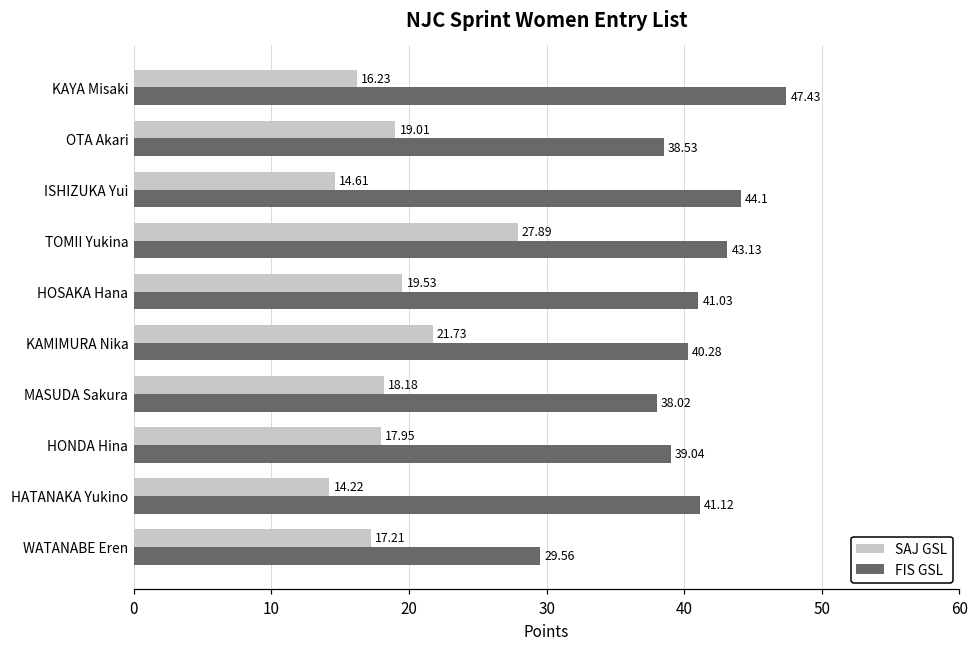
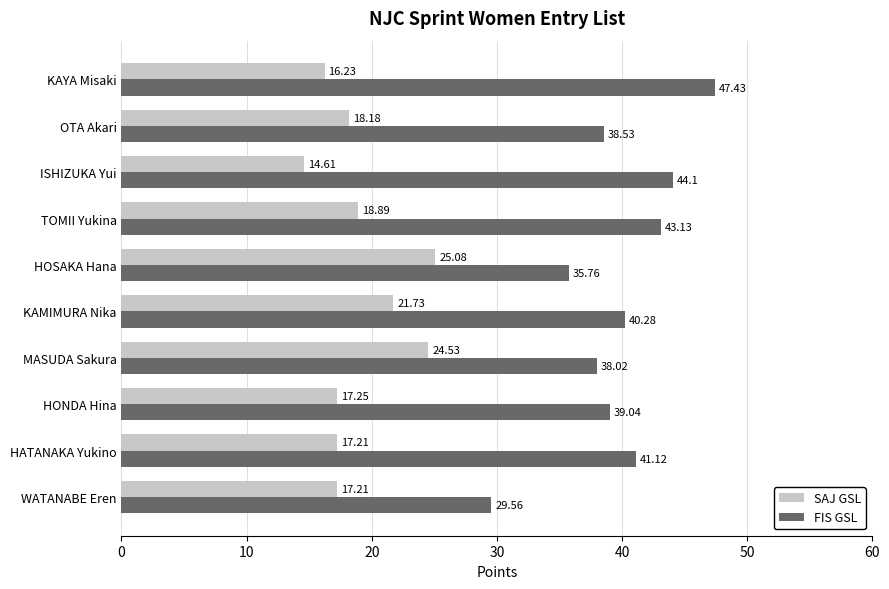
SAJ GSL, OTA Akari: 19.01 -> 18.18
SAJ GSL, TOMII Yukina: 27.89 -> 18.89
SAJ GSL, HOSAKA Hana: 19.53 -> 25.08
FIS GSL, HOSAKA Hana: 41.03 -> 35.76
SAJ GSL, MASUDA Sakura: 18.18 -> 24.53
SAJ GSL, HONDA Hina: 17.95 -> 17.25
SAJ GSL, HATANAKA Yukino: 14.22 -> 17.21
